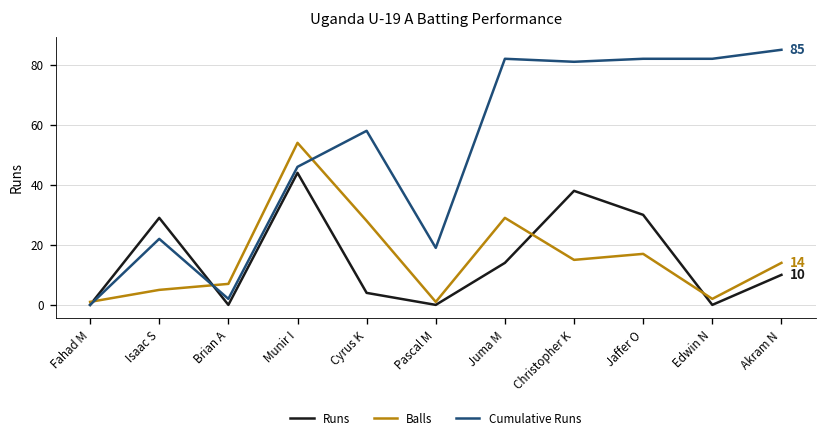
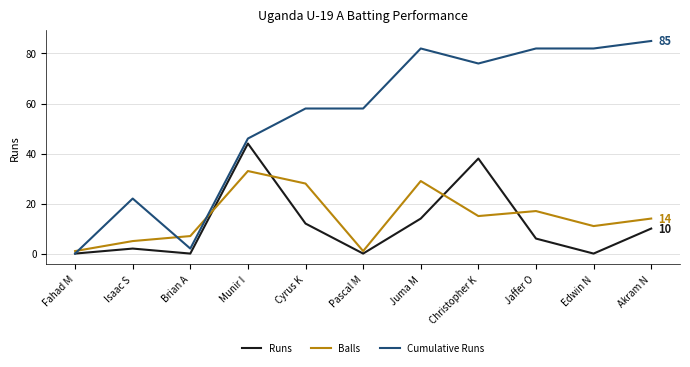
Runs, Isaac S: 29 -> 2
Balls, Munir I: 54 -> 33
Runs, Cyrus K: 4 -> 12
Cumulative Runs, Pascal M: 19 -> 58
Cumulative Runs, Christopher K: 81 -> 76
Runs, Jaffer O: 30 -> 6
Balls, Edwin N: 2 -> 11
